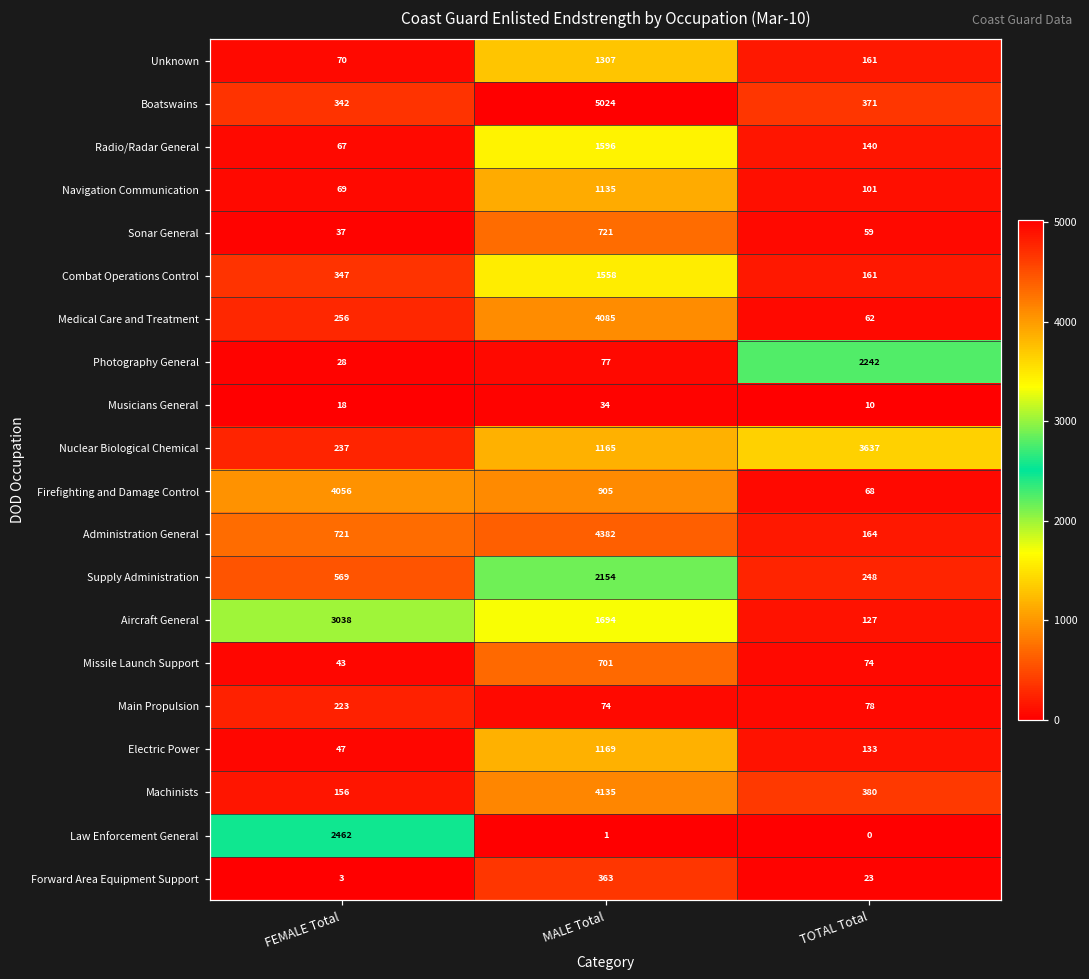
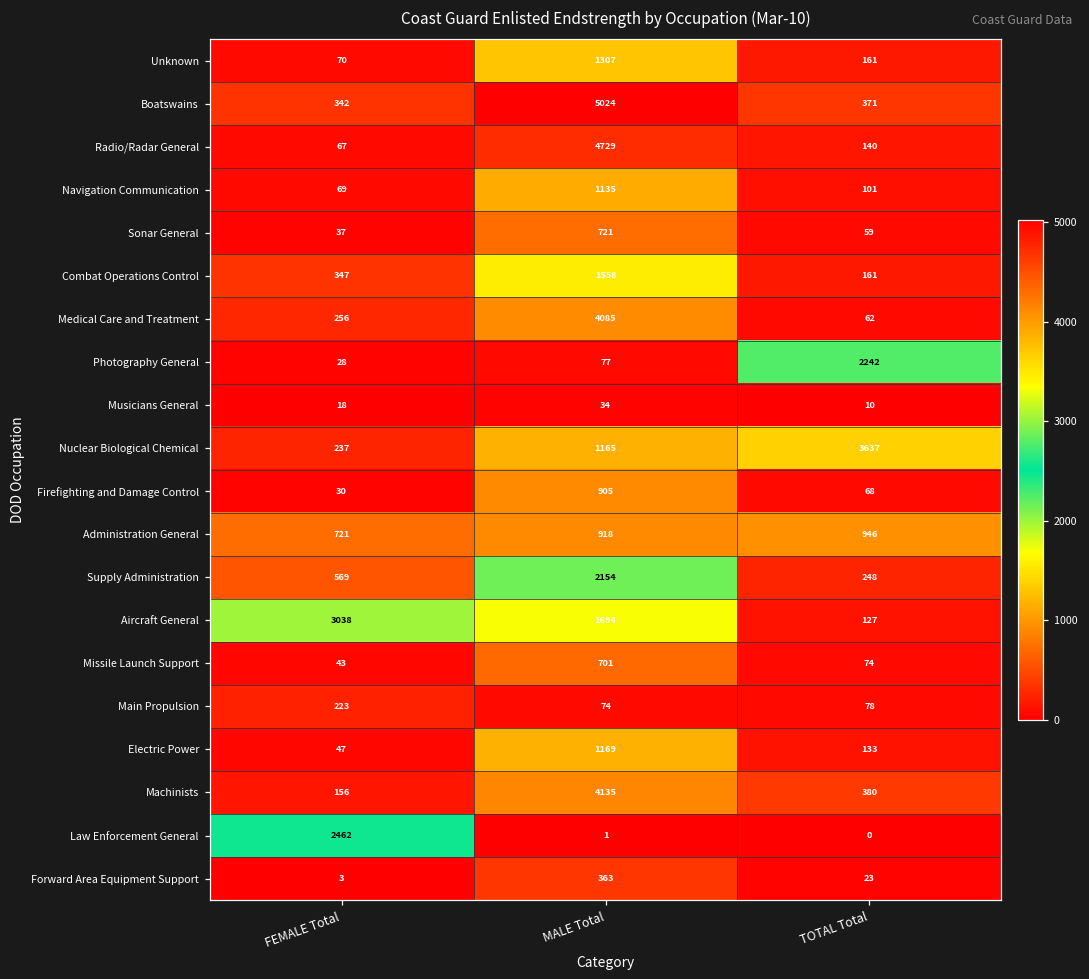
Radio/Radar General, MALE Total: 1596 -> 4729
Firefighting and Damage Control, FEMALE Total: 4056 -> 30
Administration General, MALE Total: 4382 -> 918
Administration General, TOTAL Total: 164 -> 946
